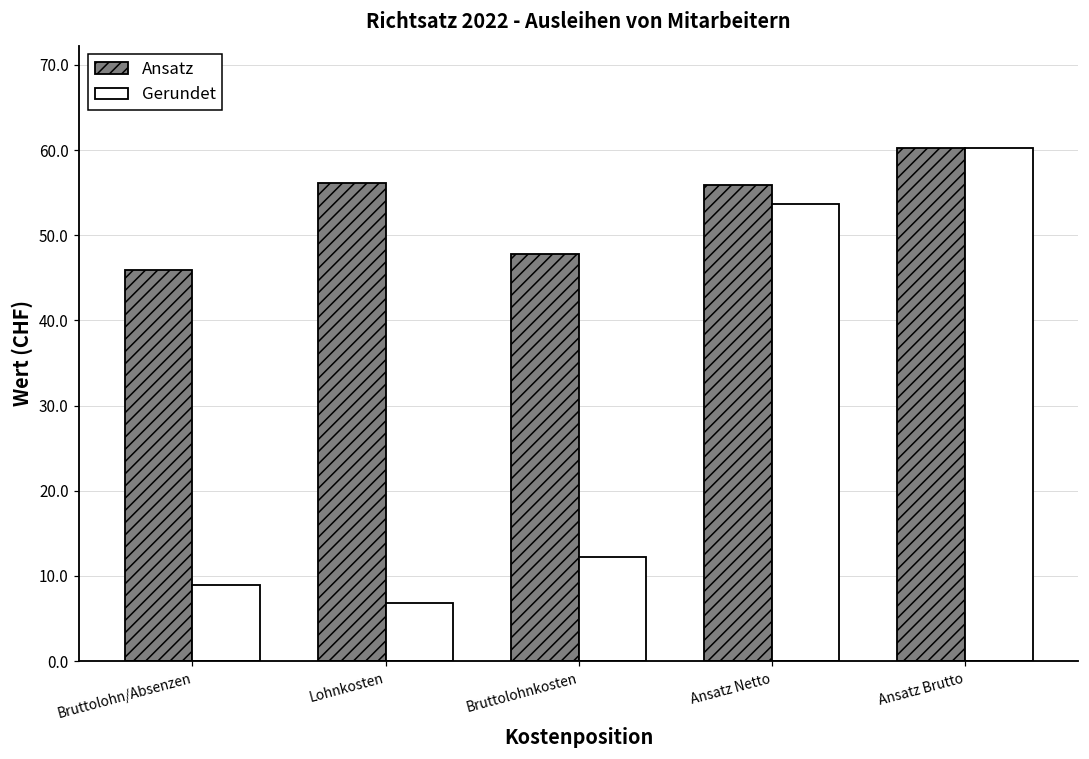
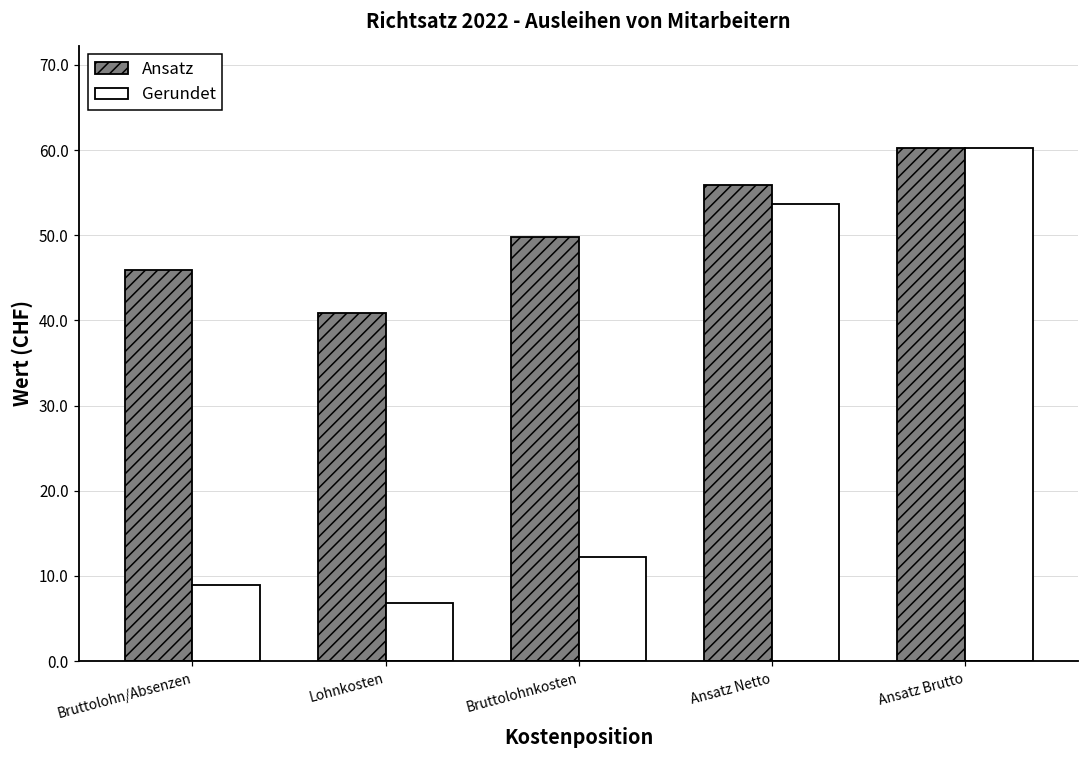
Ansatz, Lohnkosten: 56 -> 41
Ansatz, Bruttolohnkosten: 48 -> 50
